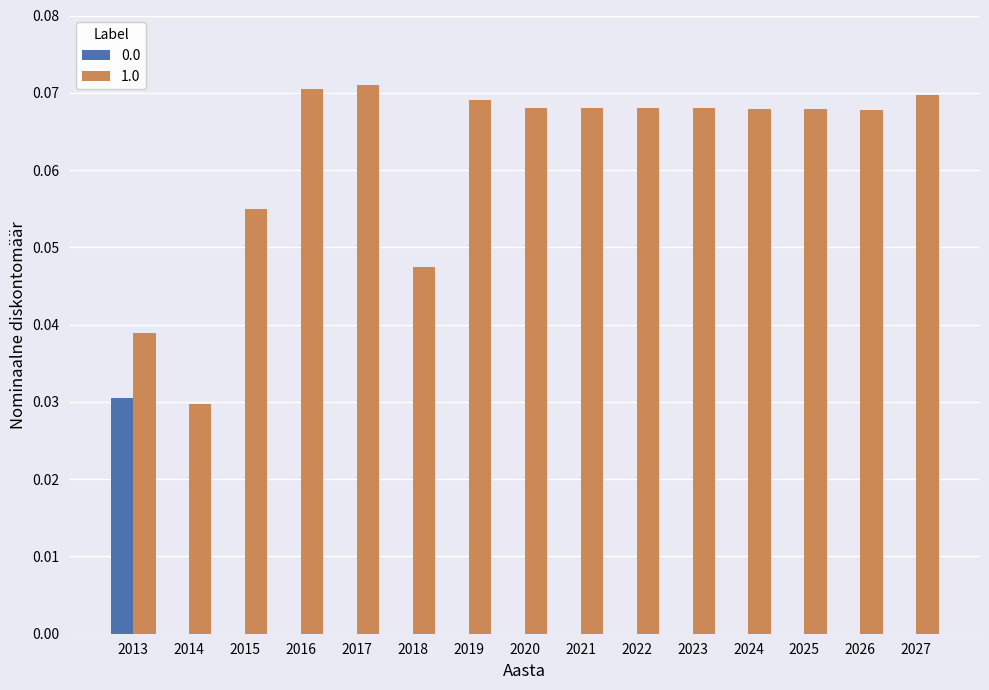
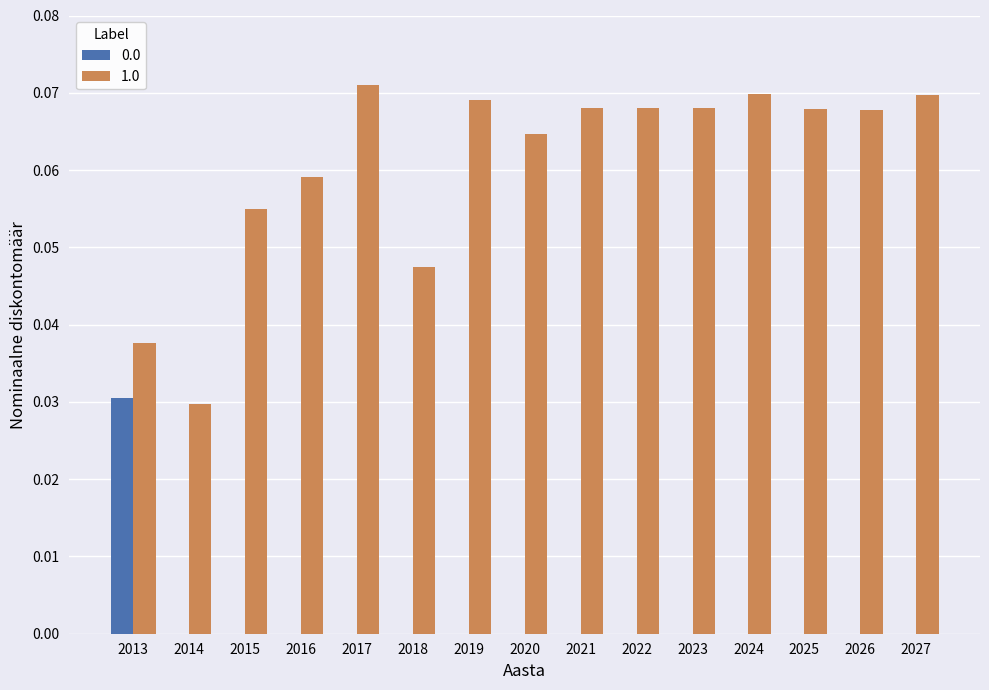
1.0, 2013: 0.039 -> 0.038
1.0, 2016: 0.070 -> 0.059
1.0, 2020: 0.068 -> 0.065
1.0, 2024: 0.068 -> 0.070
